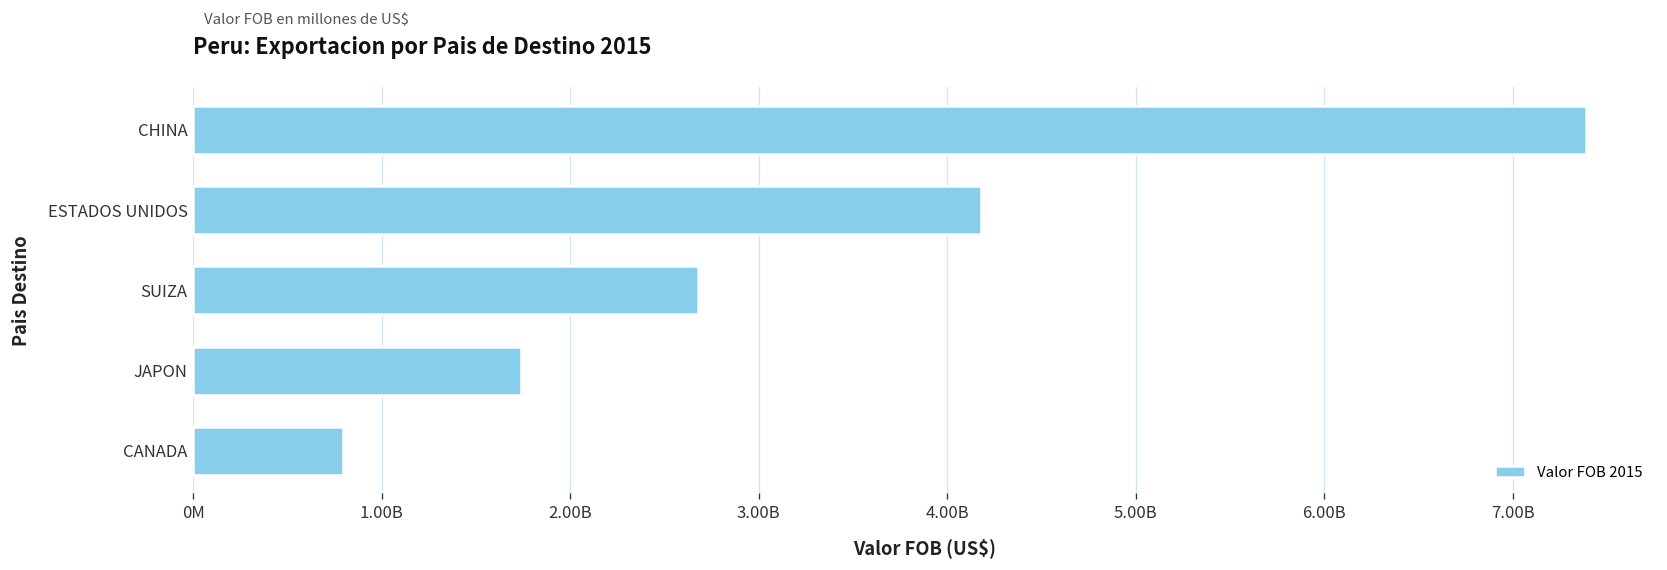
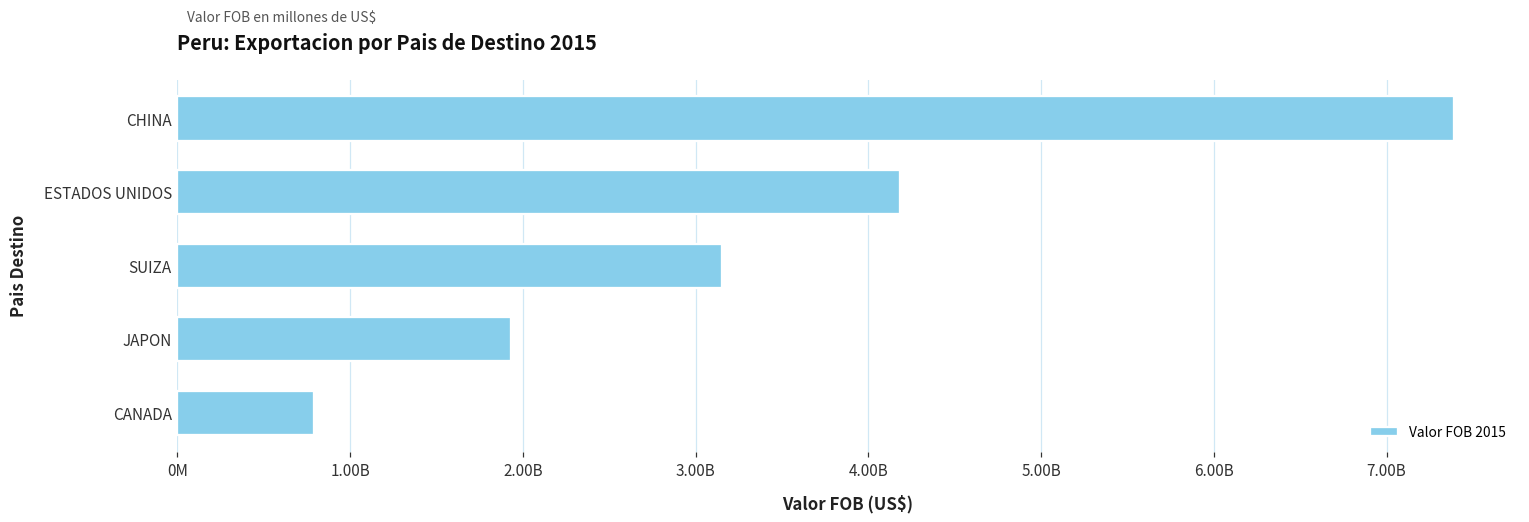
SUIZA: 2680000000 -> 3150000000
JAPON: 1740000000 -> 1930000000
